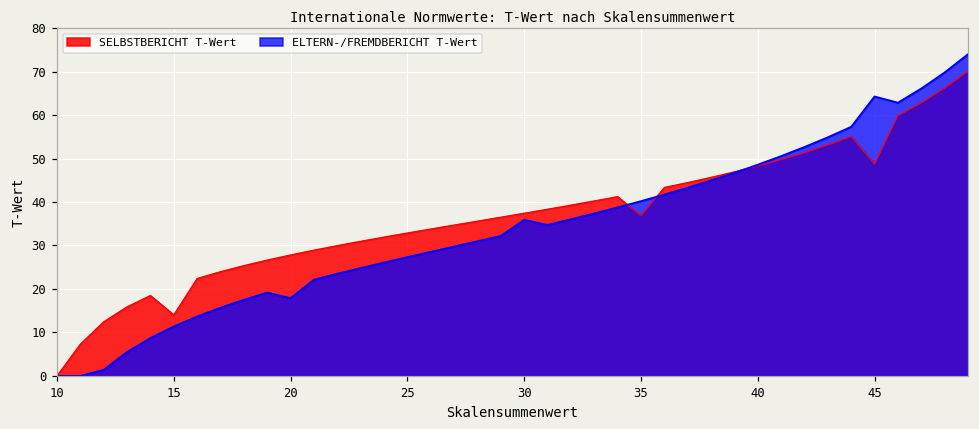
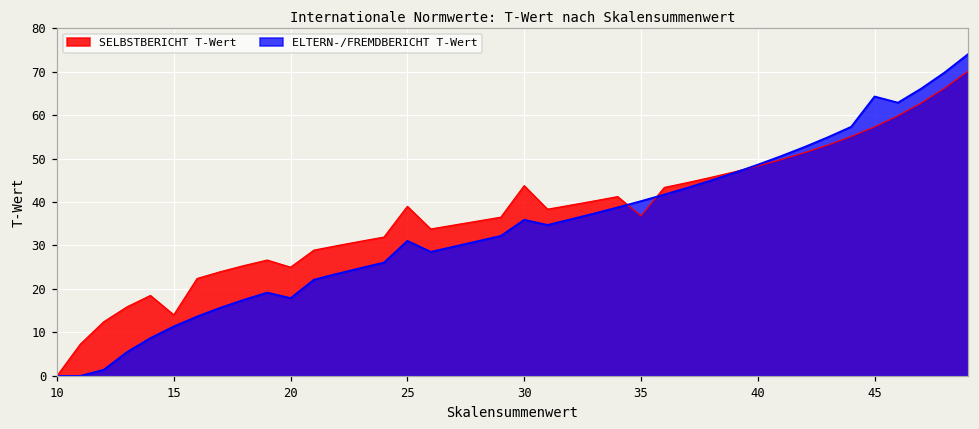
SELBSTBERICHT T-Wert, 20: 28 -> 25
SELBSTBERICHT T-Wert, 25: 33 -> 39
ELTERN-/FREMDBERICHT T-Wert, 25: 27 -> 31
SELBSTBERICHT T-Wert, 30: 37 -> 44
SELBSTBERICHT T-Wert, 45: 49 -> 57
